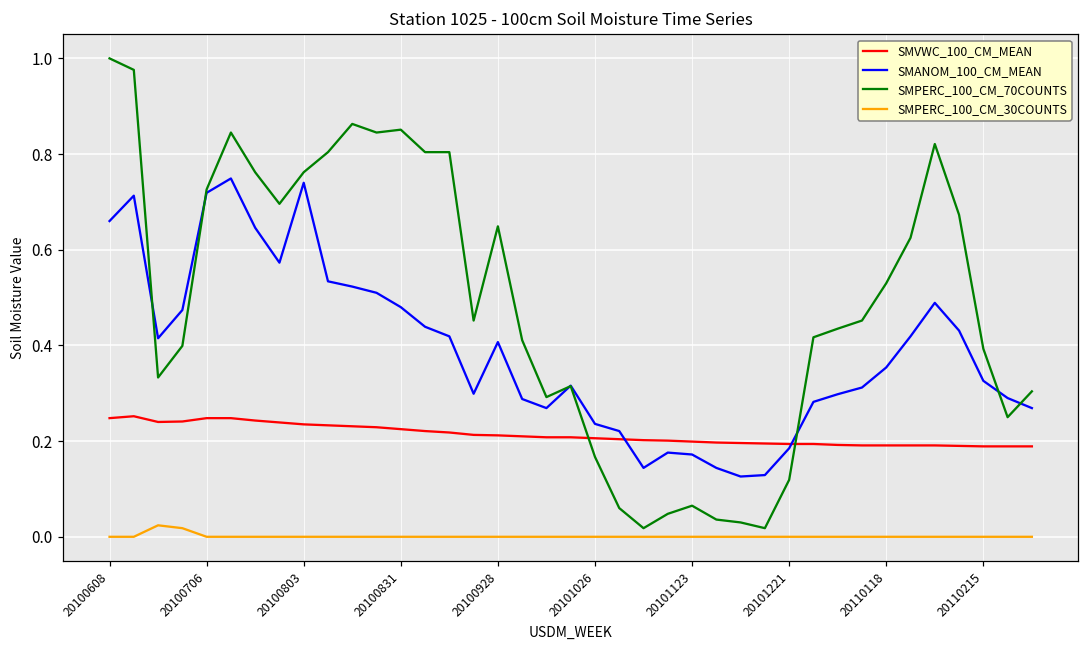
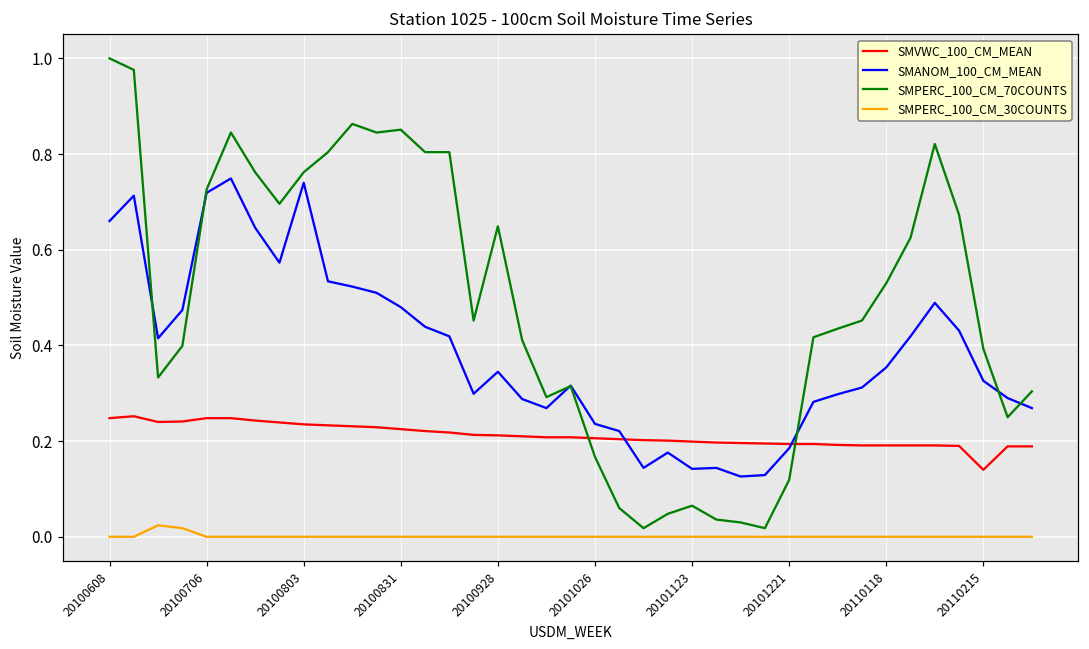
SMANOM_100_CM_MEAN, 20100928: 0.41 -> 0.35
SMANOM_100_CM_MEAN, 20101123: 0.17 -> 0.14
SMVWC_100_CM_MEAN, 20110215: 0.19 -> 0.14
